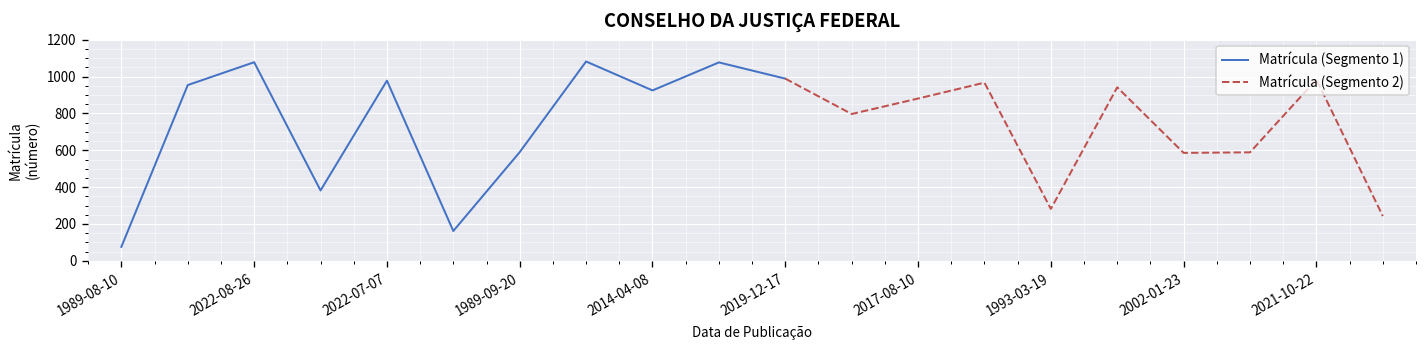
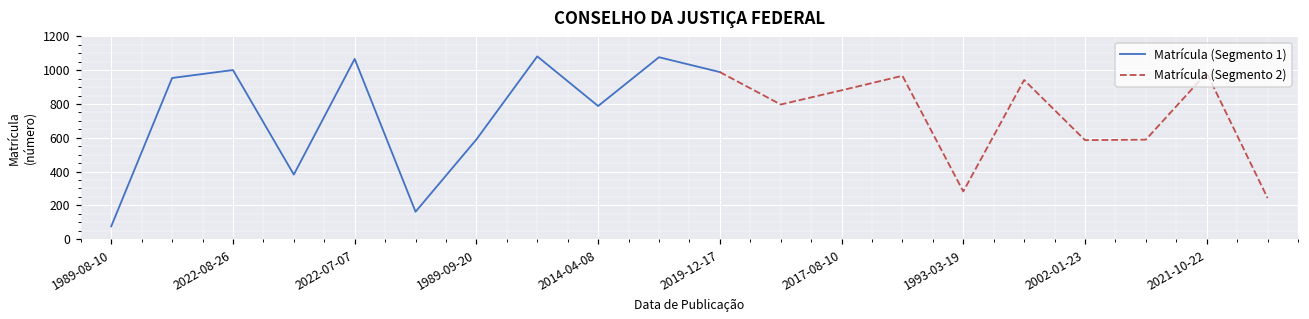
Matrícula (Segmento 1), 2022-08-26: 1080 -> 1000
Matrícula (Segmento 1), 2022-07-07: 980 -> 1070
Matrícula (Segmento 1), 2014-04-08: 930 -> 790
